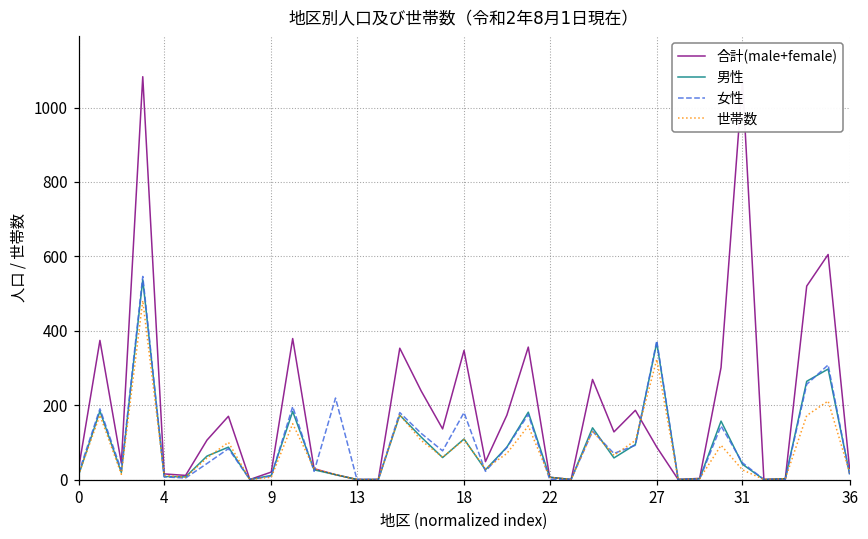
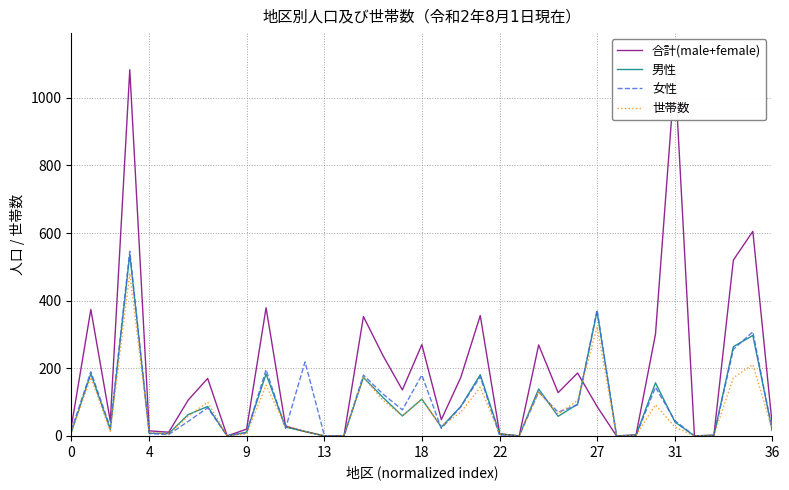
合計(male+female), 18: 350 -> 270
